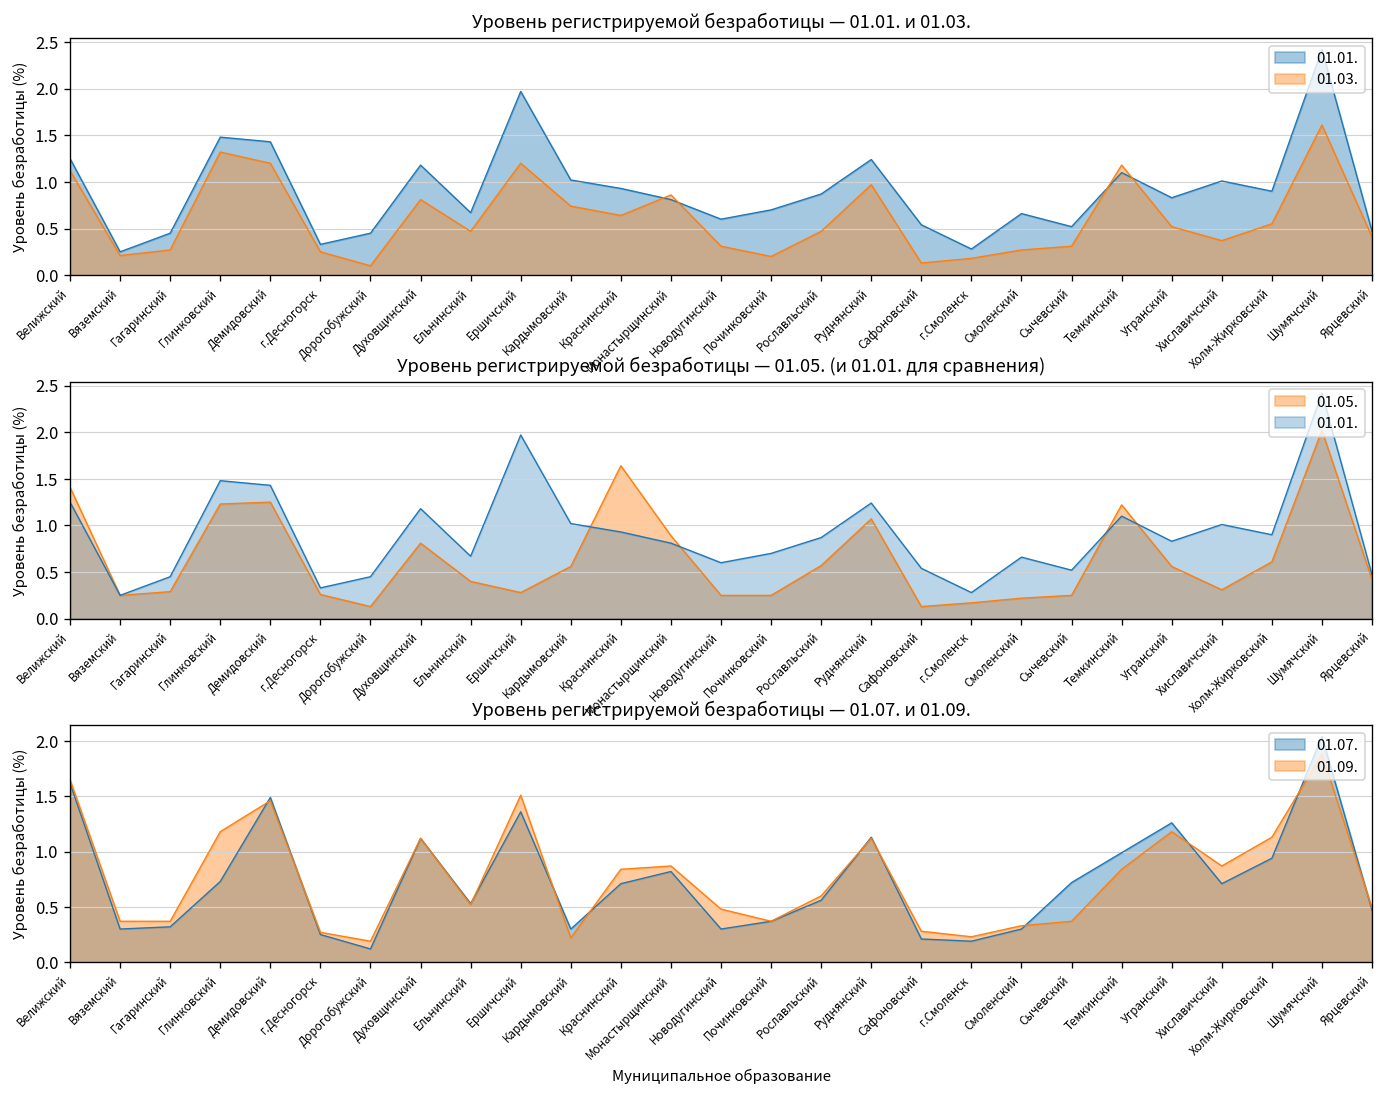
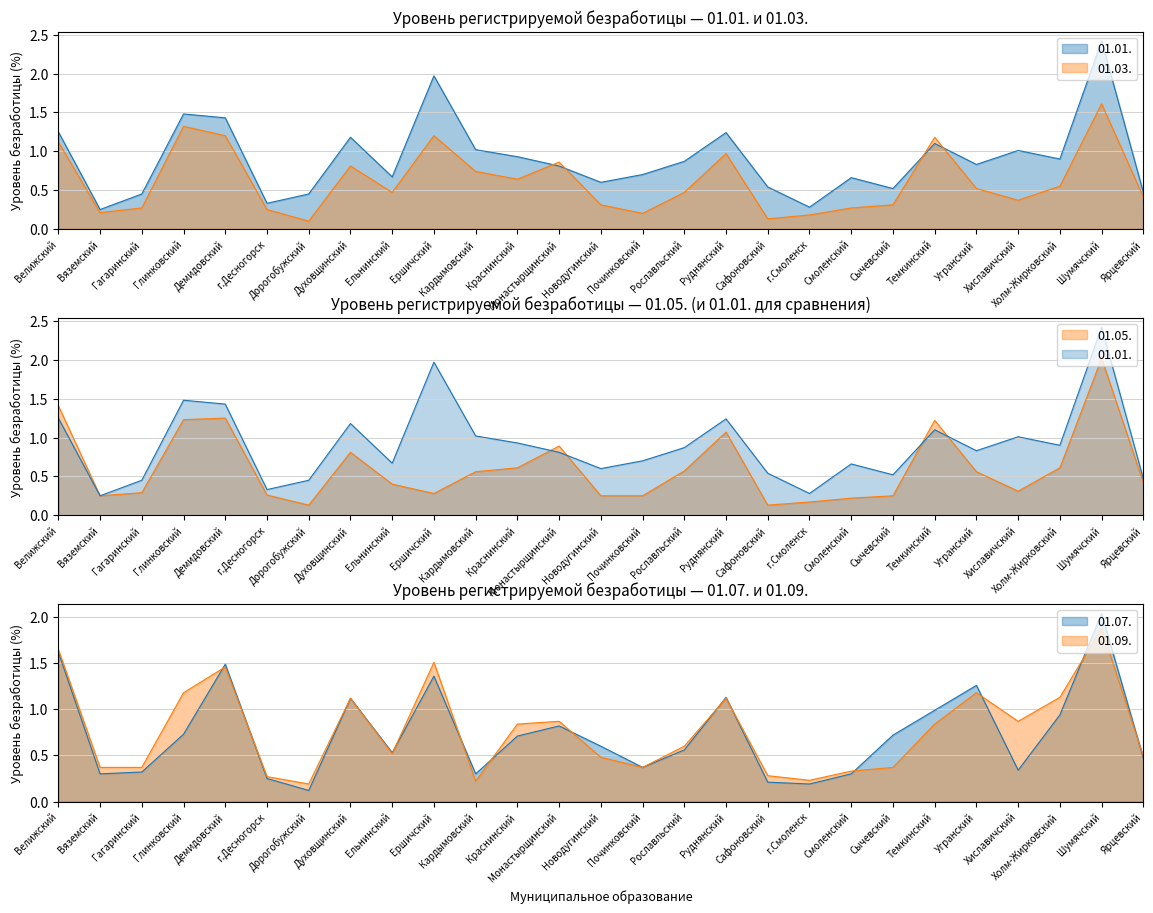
Уровень регистрируемой безработицы — 01.05. (и 01.01. для сравнения), 01.05., Краснинский: 1.6 -> 0.6
Уровень регистрируемой безработицы — 01.07. и 01.09., 01.07., Новодугинский: 0.3 -> 0.6
Уровень регистрируемой безработицы — 01.07. и 01.09., 01.07., Хиславичский: 0.7 -> 0.3
